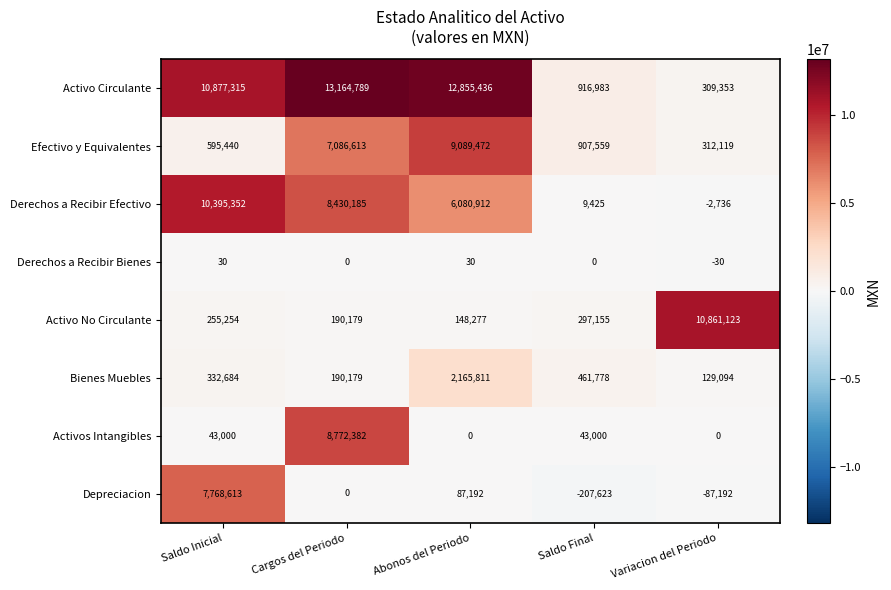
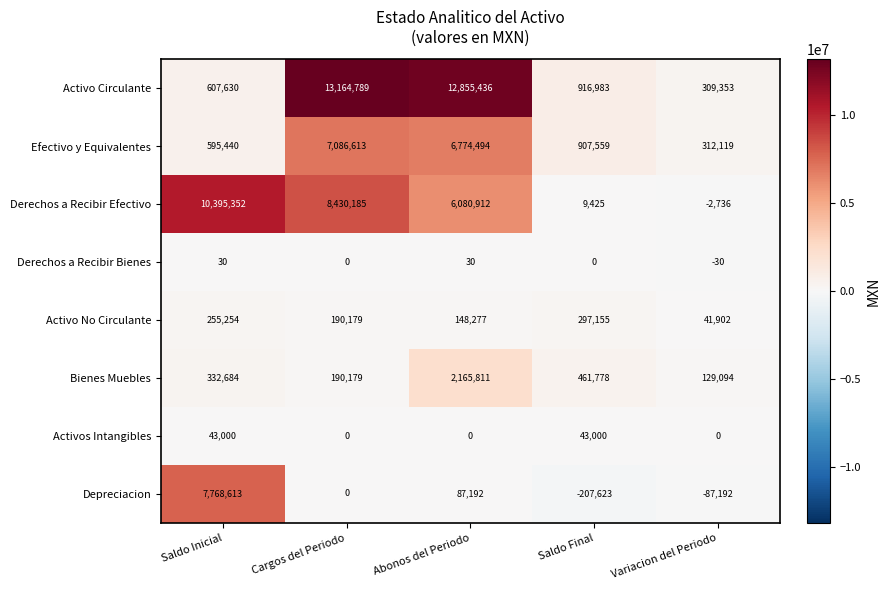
Activo Circulante, Saldo Inicial: 10,877,315 -> 607,630
Efectivo y Equivalentes, Abonos del Periodo: 9,089,472 -> 6,774,494
Activo No Circulante, Variacion del Periodo: 10,861,123 -> 41,902
Activos Intangibles, Cargos del Periodo: 8,772,382 -> 0
